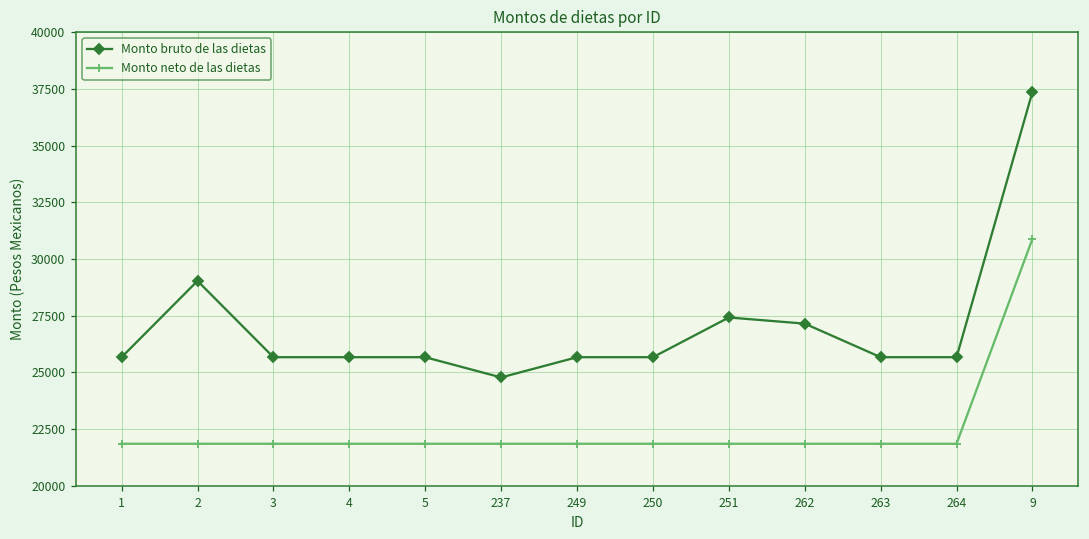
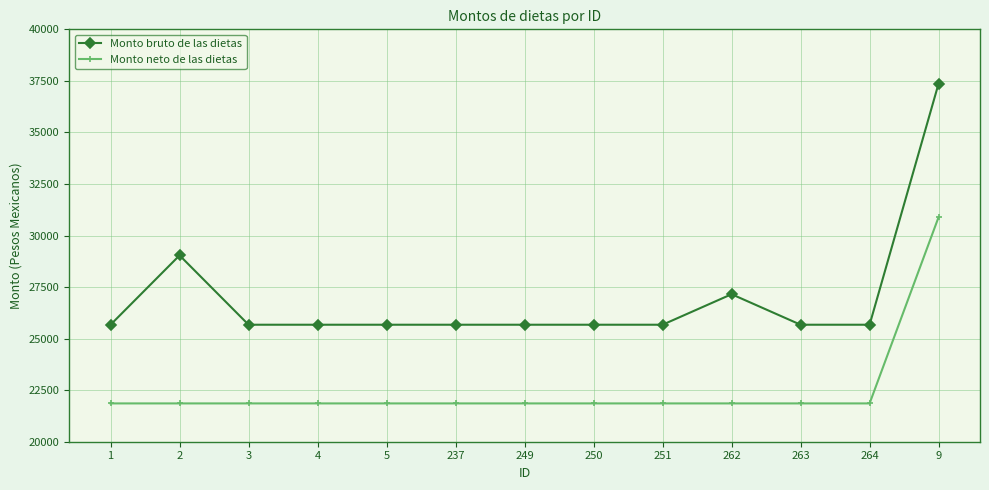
Monto bruto de las dietas, 237: 24800 -> 25700
Monto bruto de las dietas, 251: 27400 -> 25700
